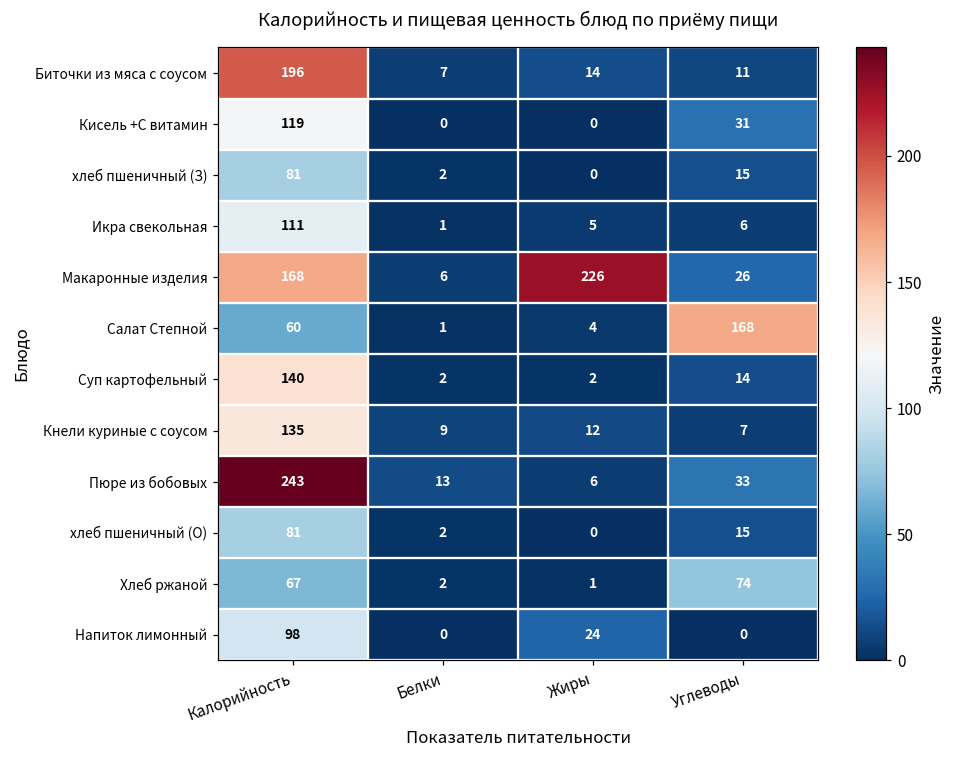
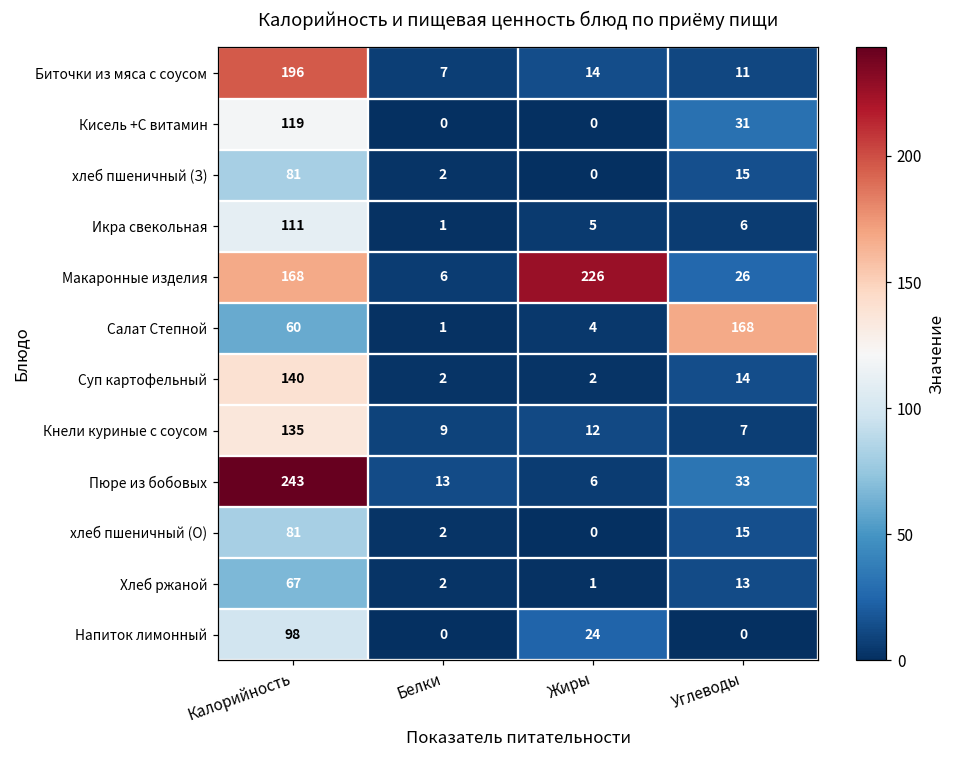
Хлеб ржаной, Углеводы: 74 -> 13
